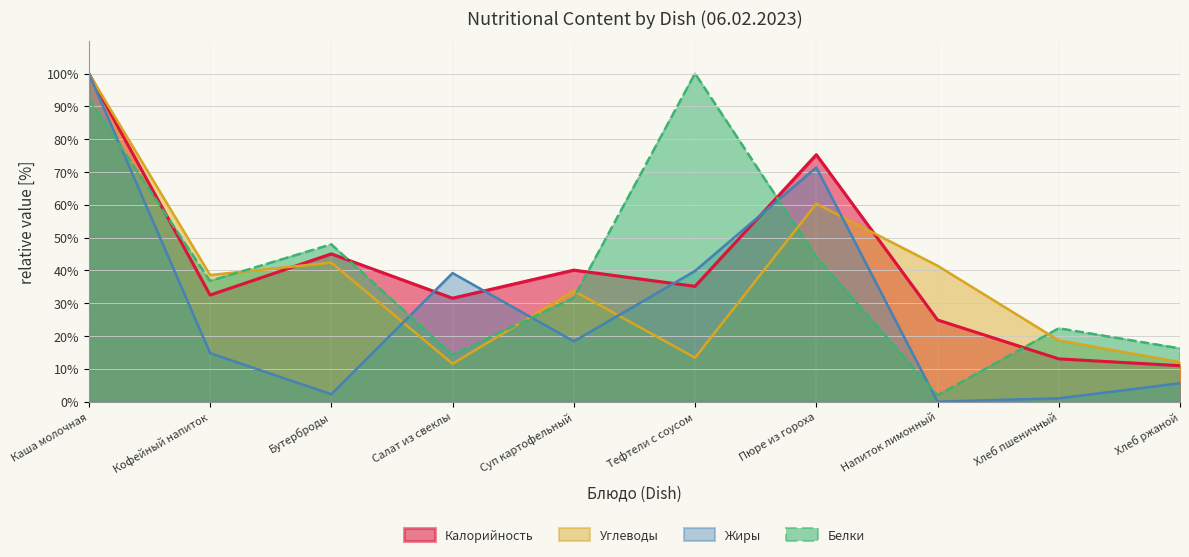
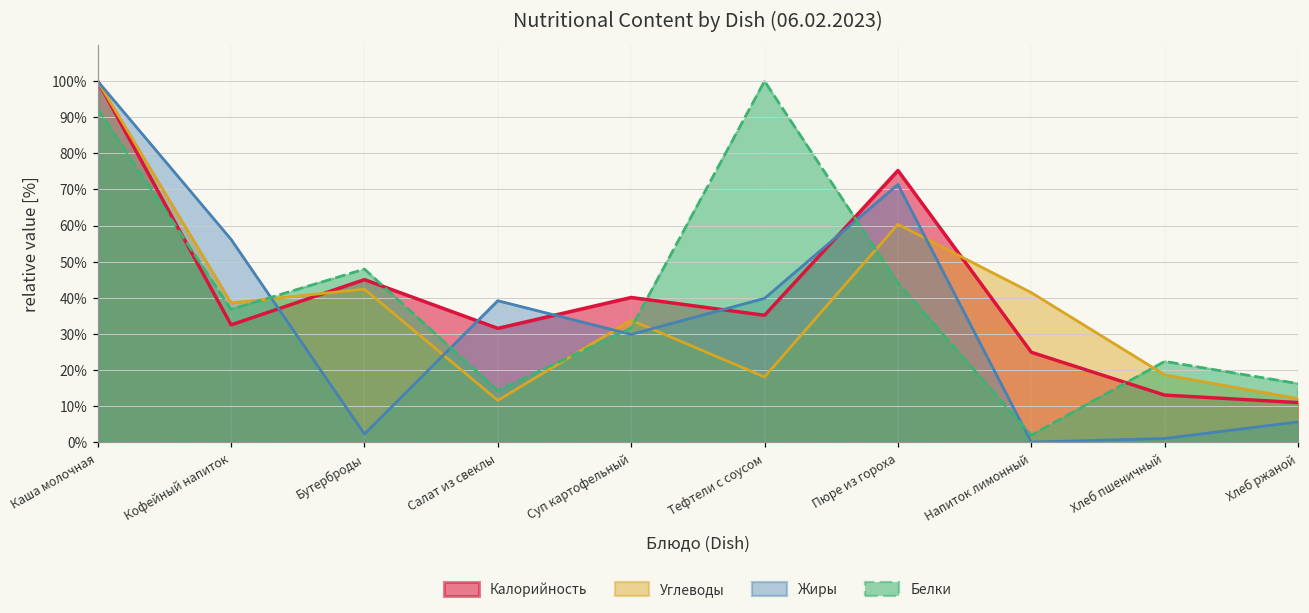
Жиры, Кофейный напиток: 15% -> 56%
Жиры, Суп картофельный: 18% -> 30%
Углеводы, Тефтели с соусом: 13% -> 18%
